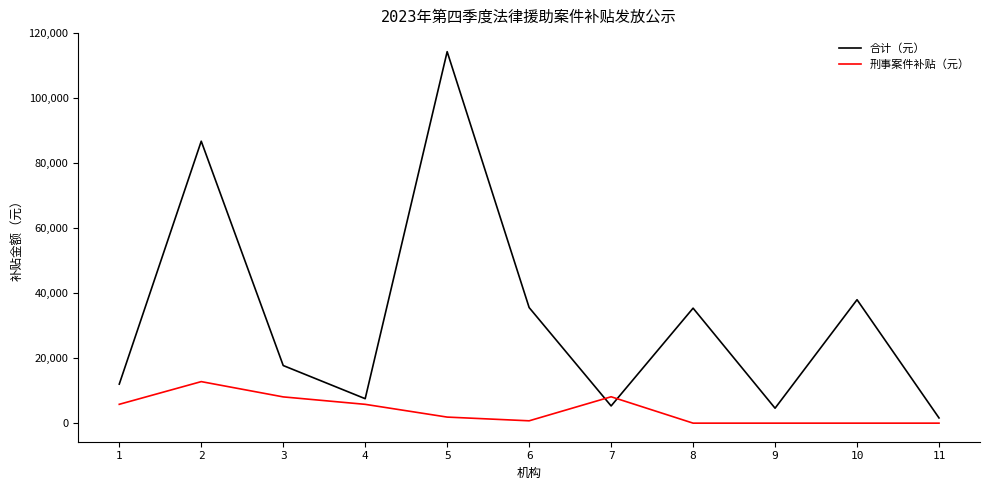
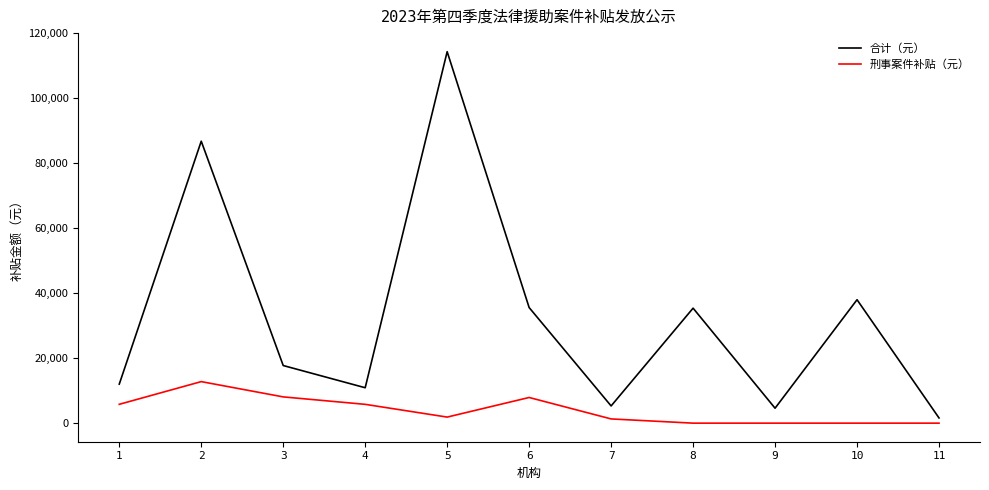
合计（元）, 4: 8,000 -> 11,000
刑事案件补贴（元）, 6: 1,000 -> 8,000
刑事案件补贴（元）, 7: 8,000 -> 1,000
